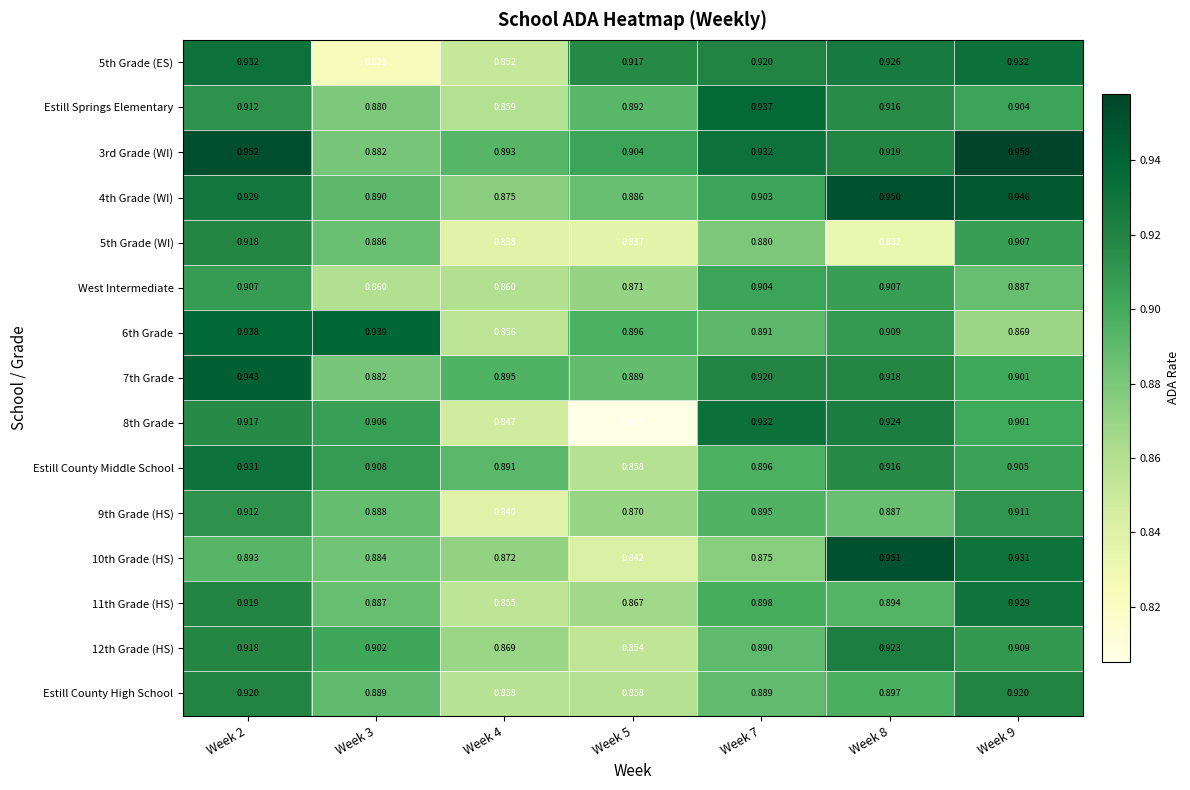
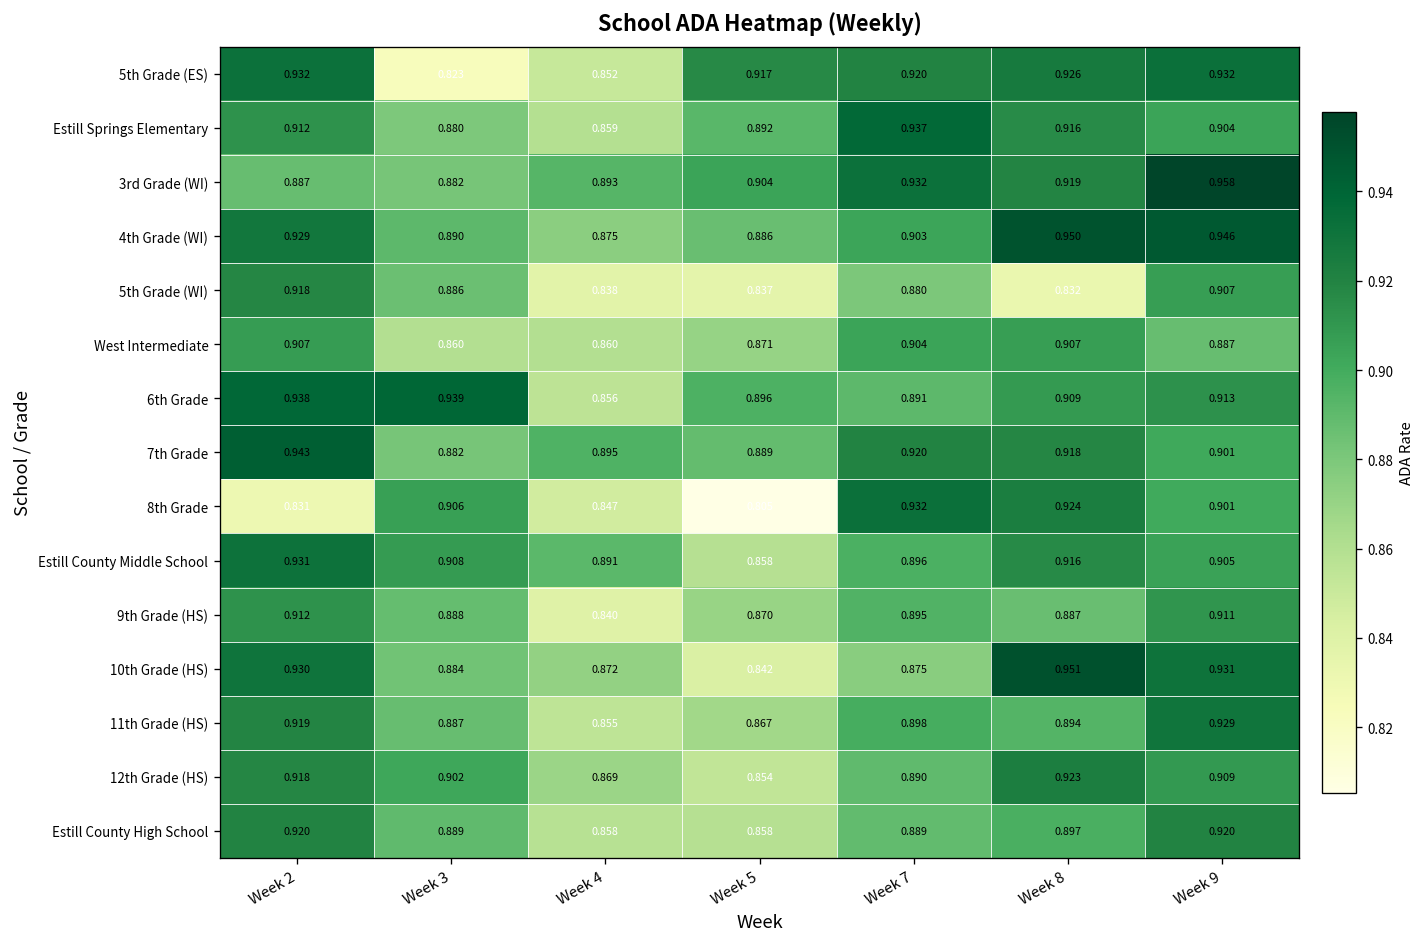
3rd Grade (WI), Week 2: 0.952 -> 0.887
6th Grade, Week 9: 0.869 -> 0.913
8th Grade, Week 2: 0.917 -> 0.831
10th Grade (HS), Week 2: 0.893 -> 0.930
